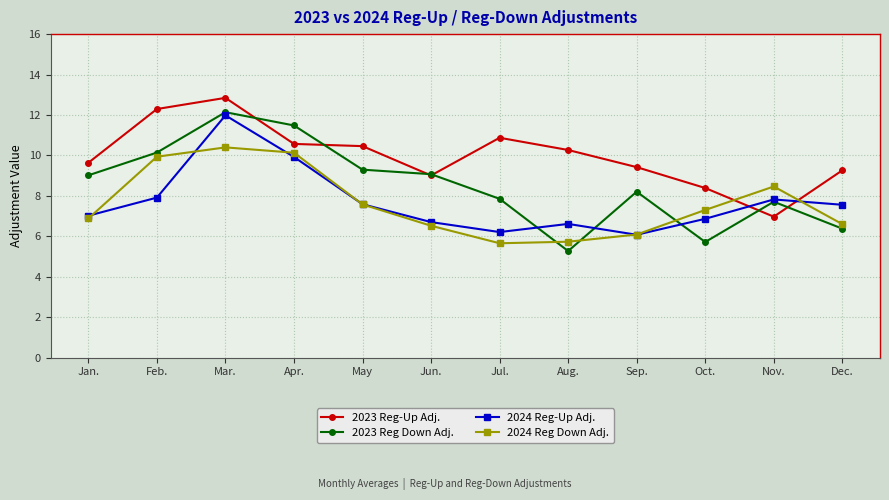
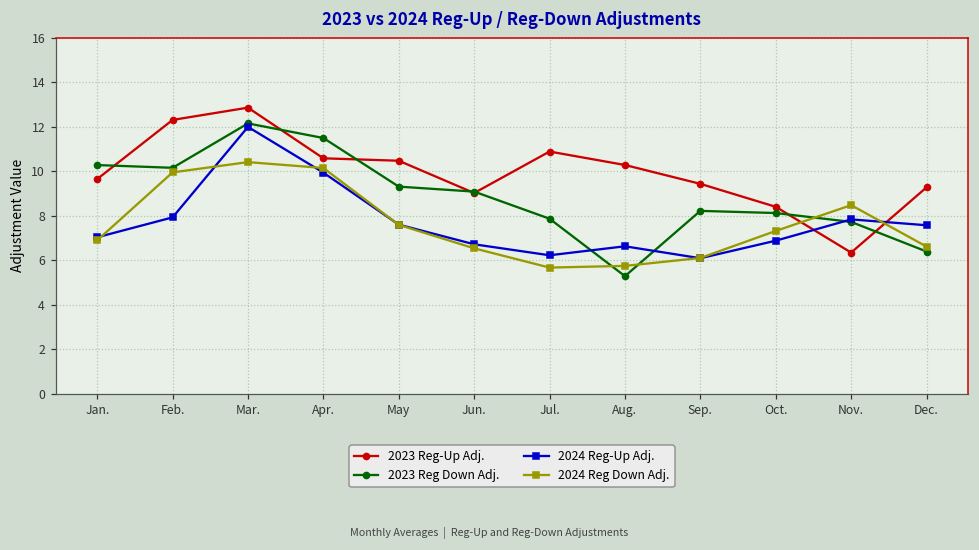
2023 Reg Down Adj., Jan.: 9.0 -> 10.3
2023 Reg Down Adj., Oct.: 5.7 -> 8.1
2023 Reg-Up Adj., Nov.: 7.0 -> 6.3
